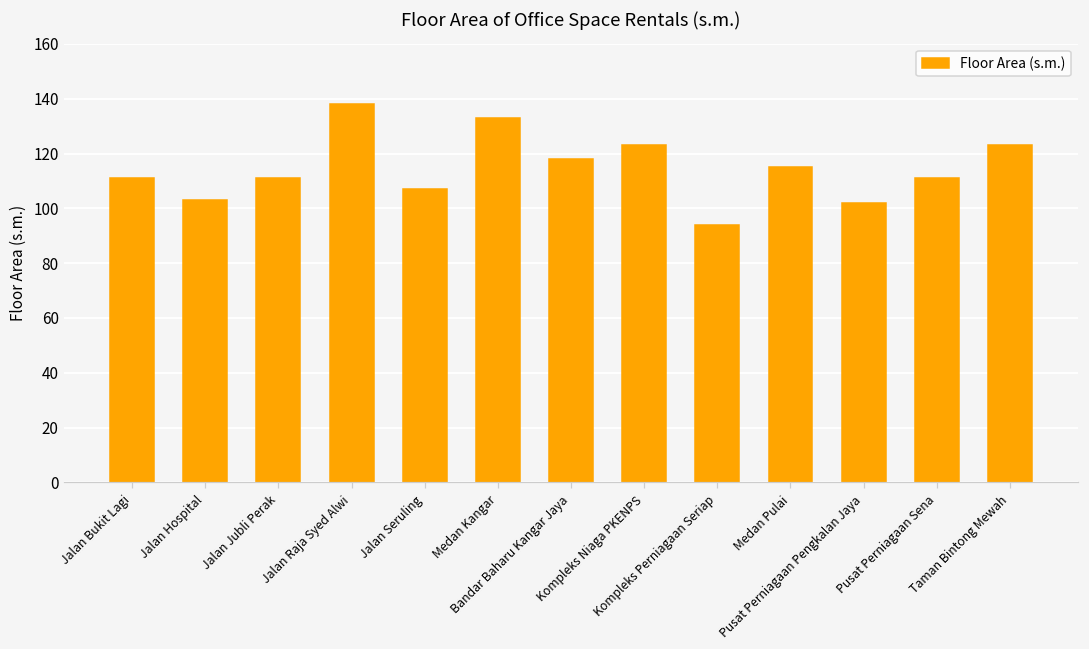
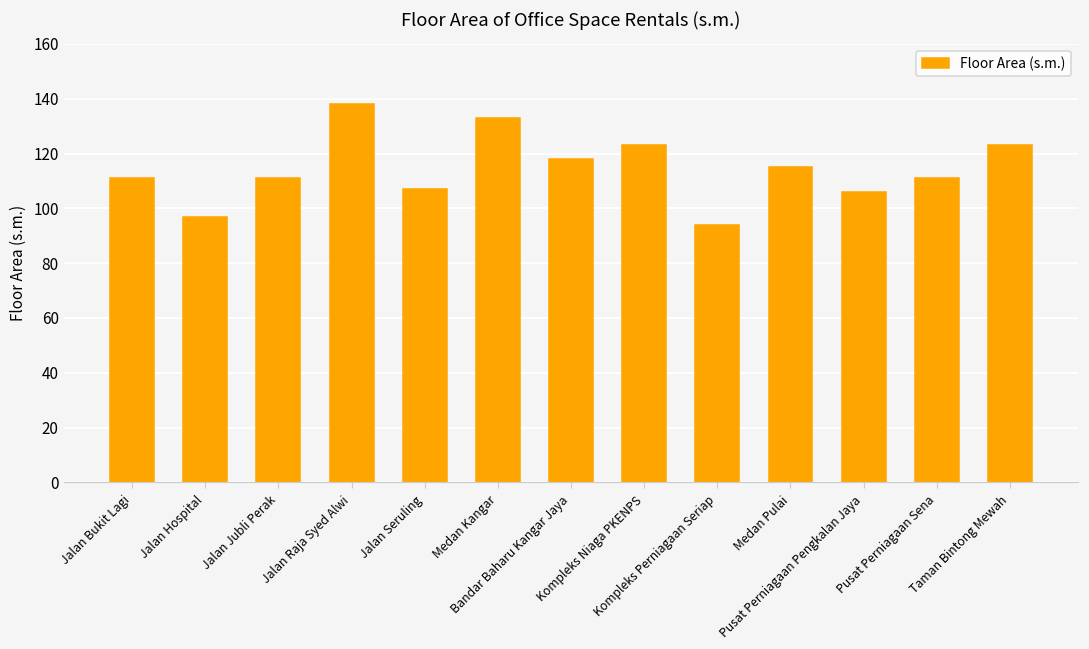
Jalan Hospital: 103 -> 97
Pusat Perniagaan Pengkalan Jaya: 102 -> 106
